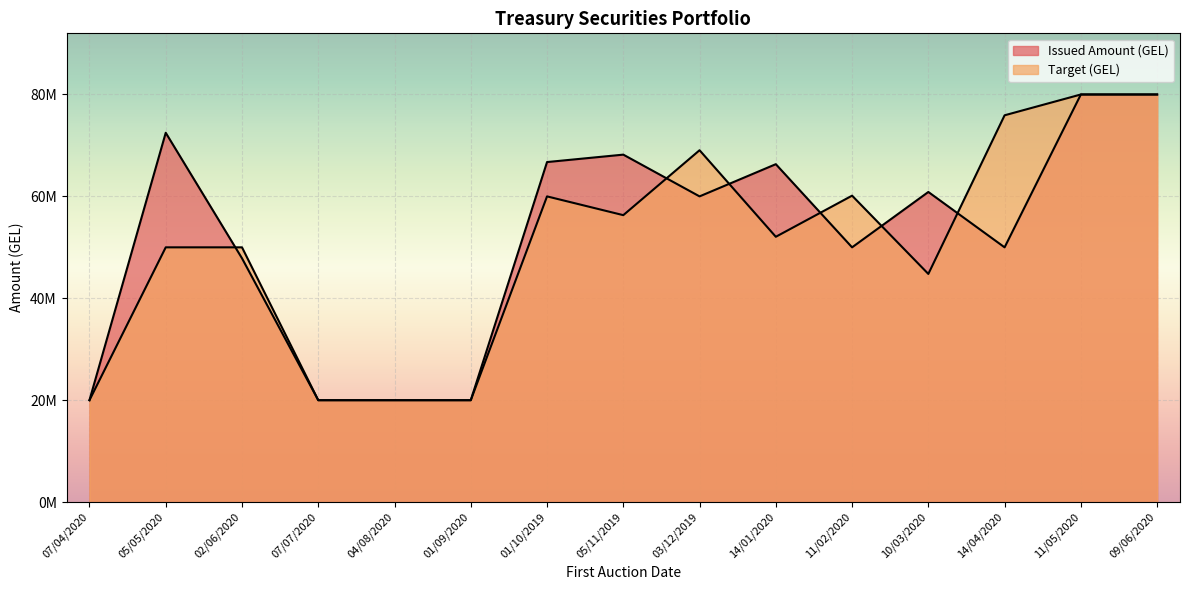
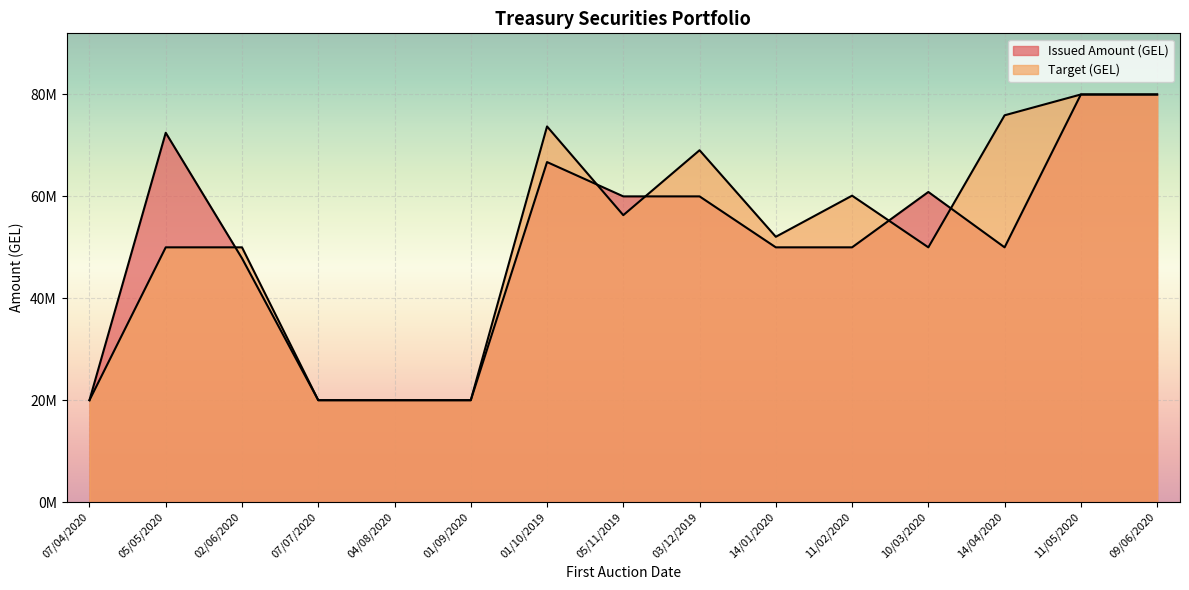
Target (GEL), 01/10/2019: 60000000 -> 74000000
Issued Amount (GEL), 05/11/2019: 68000000 -> 60000000
Issued Amount (GEL), 14/01/2020: 66000000 -> 50000000
Target (GEL), 10/03/2020: 45000000 -> 50000000
